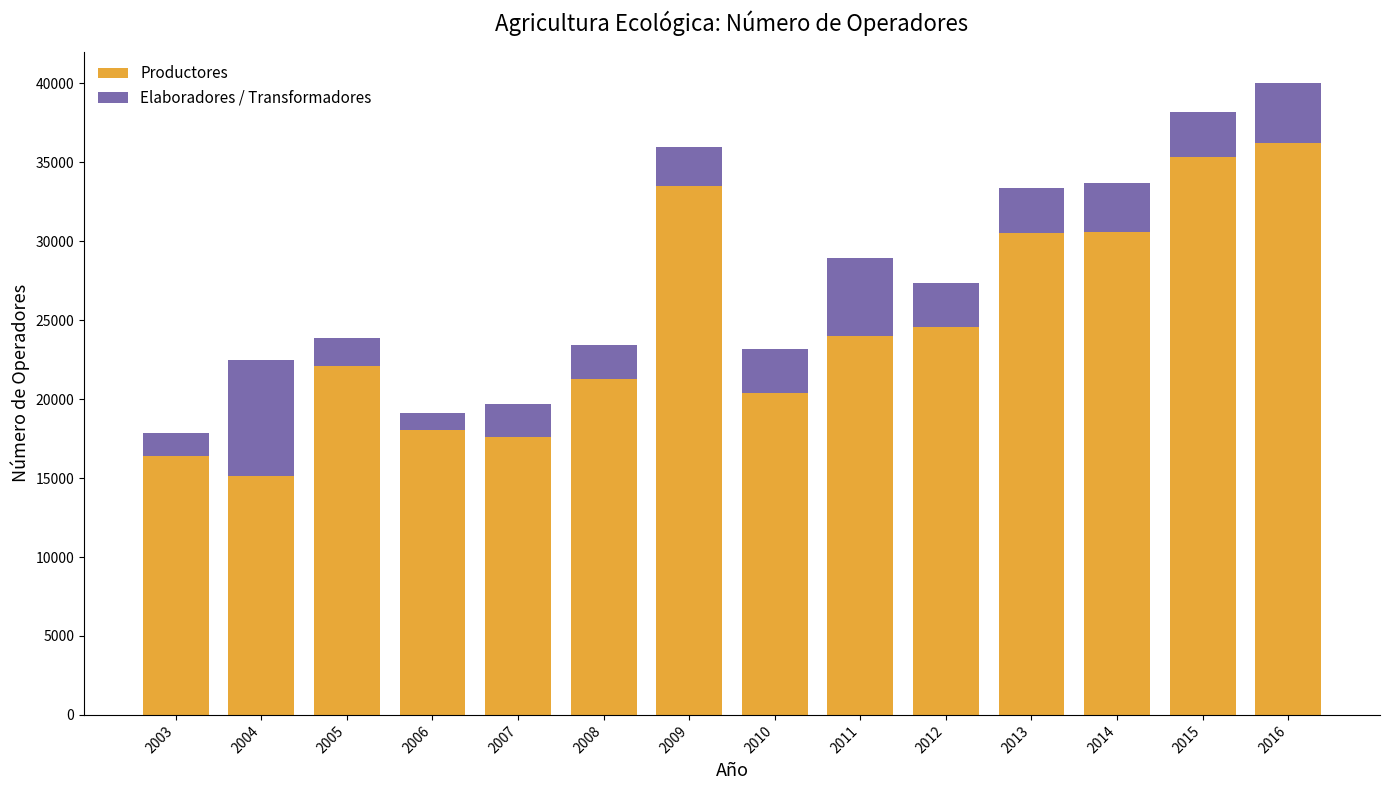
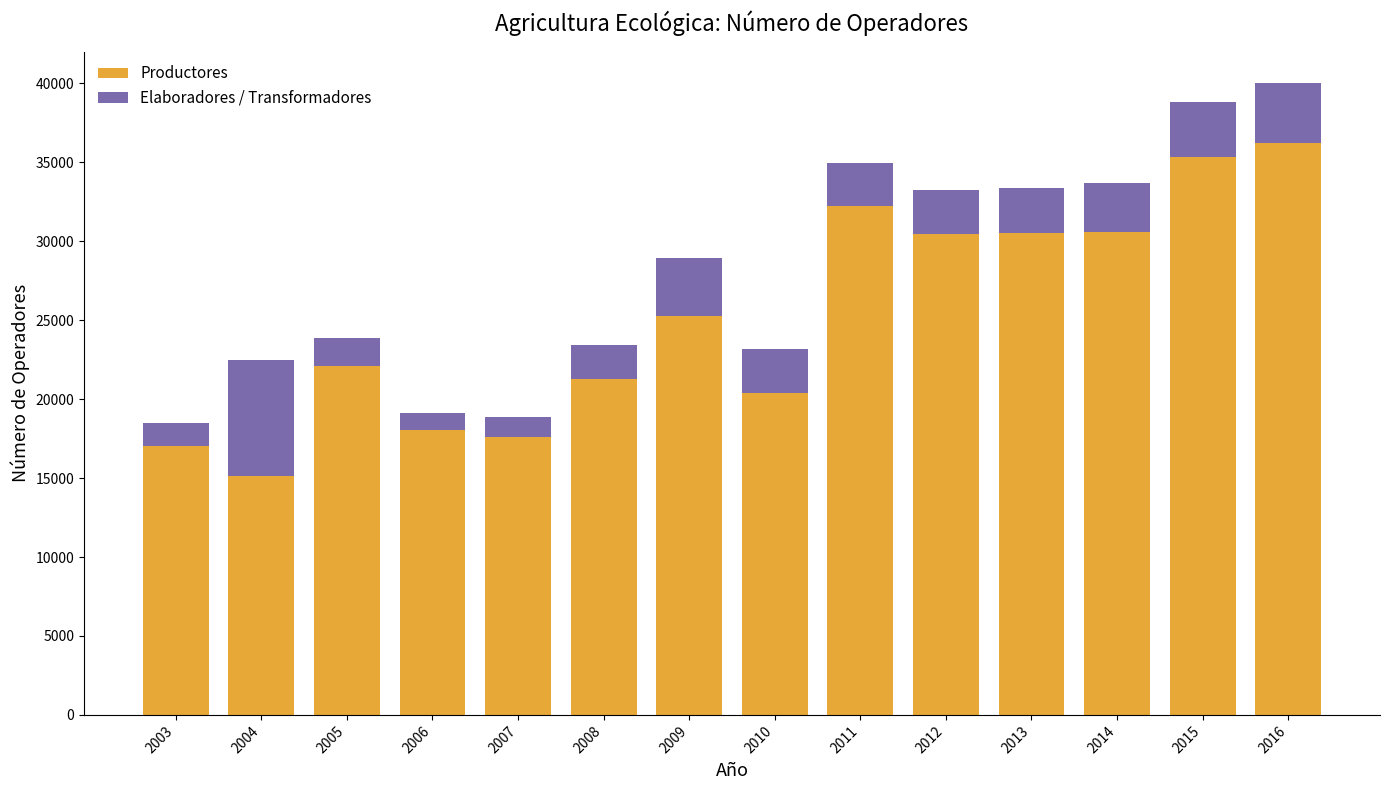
Productores, 2003: 16400 -> 17000
Elaboradores / Transformadores, 2007: 2100 -> 1300
Productores, 2009: 33500 -> 25300
Elaboradores / Transformadores, 2009: 2500 -> 3600
Productores, 2011: 24000 -> 32200
Elaboradores / Transformadores, 2011: 4900 -> 2700
Productores, 2012: 24600 -> 30500
Elaboradores / Transformadores, 2015: 2900 -> 3500
